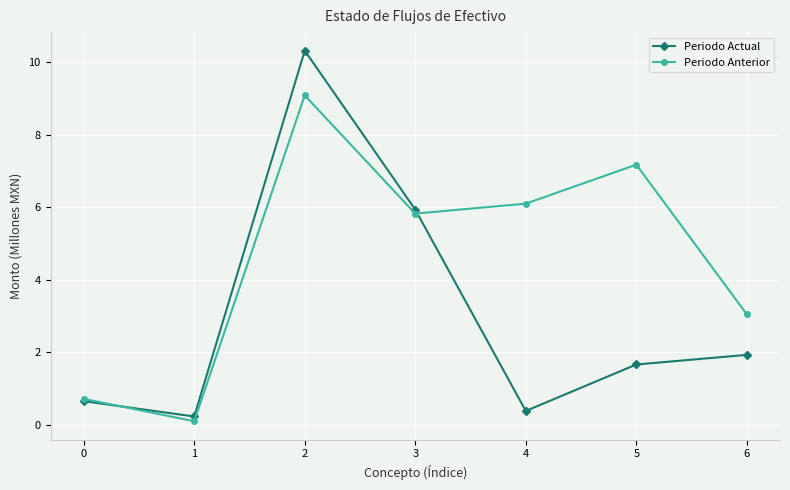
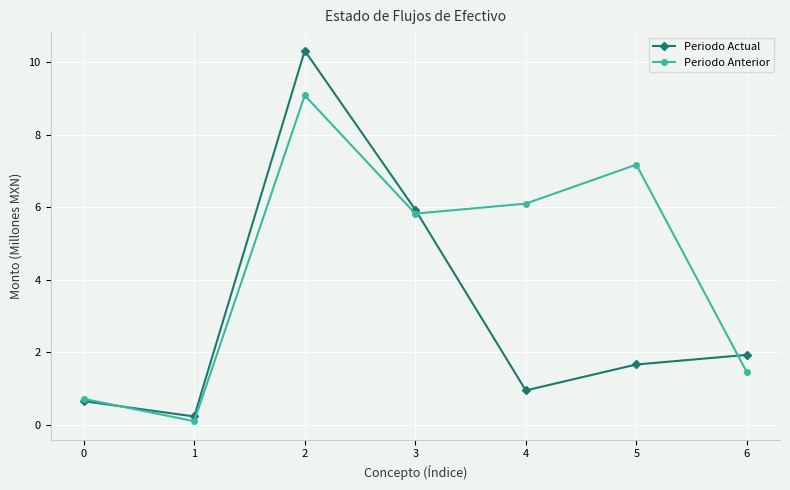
Periodo Actual, 4: 0.4 -> 1.0
Periodo Anterior, 6: 3.0 -> 1.5
